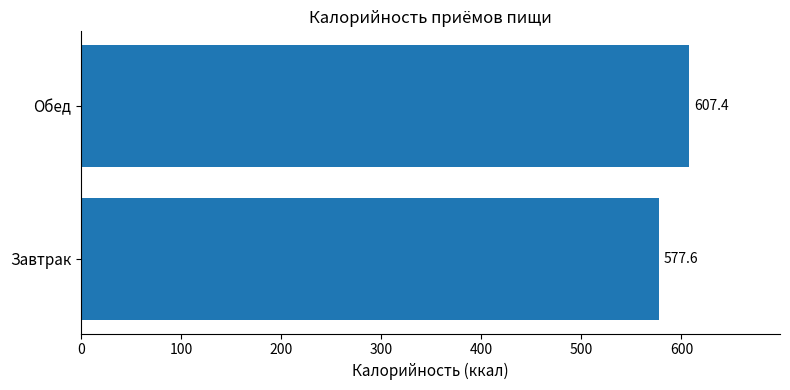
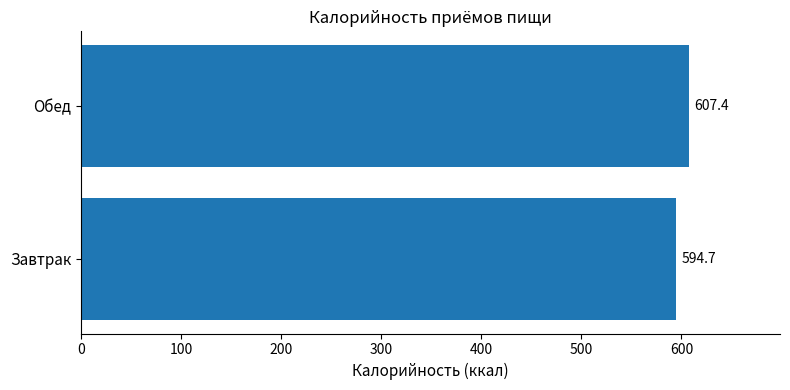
Завтрак: 577.6 -> 594.7
